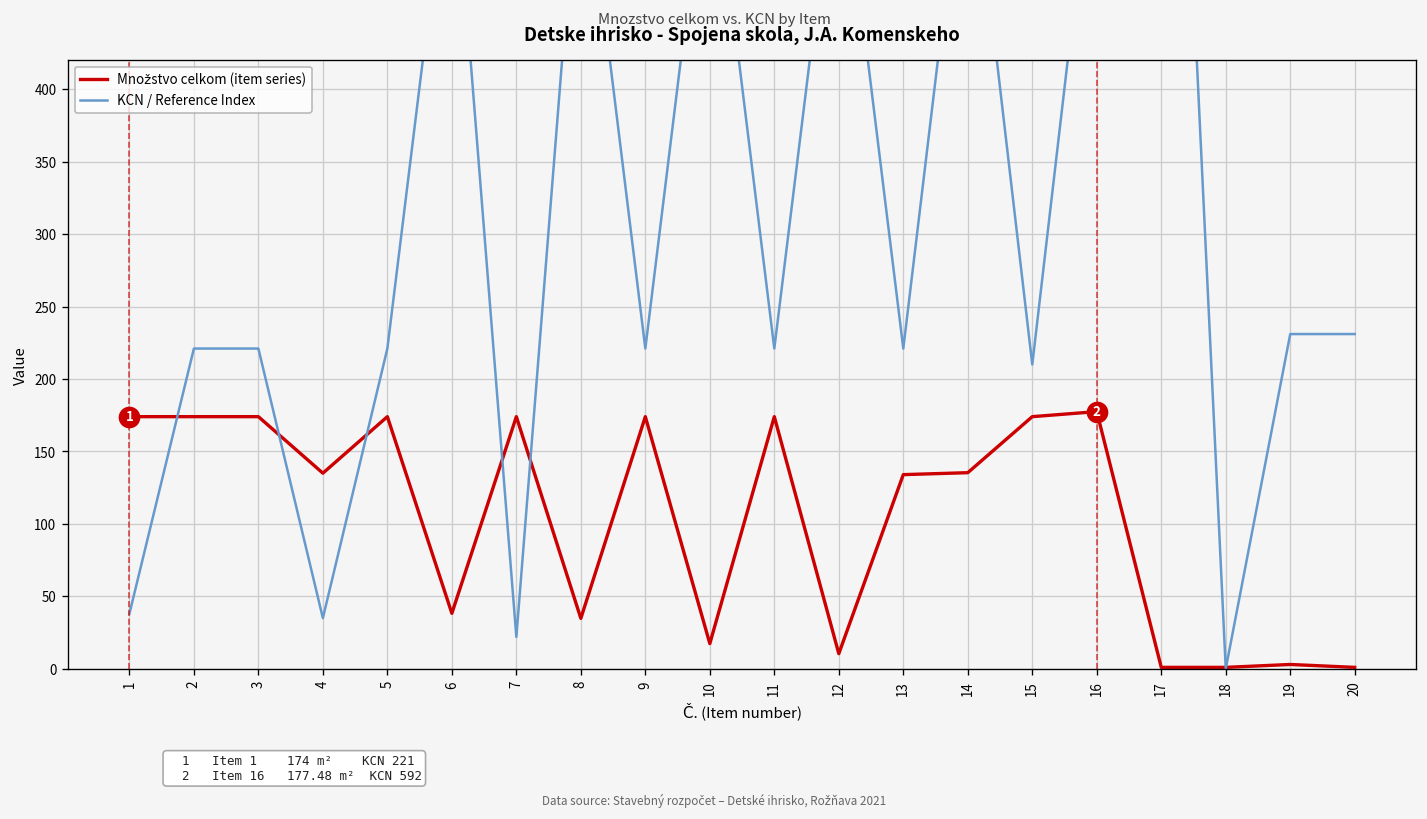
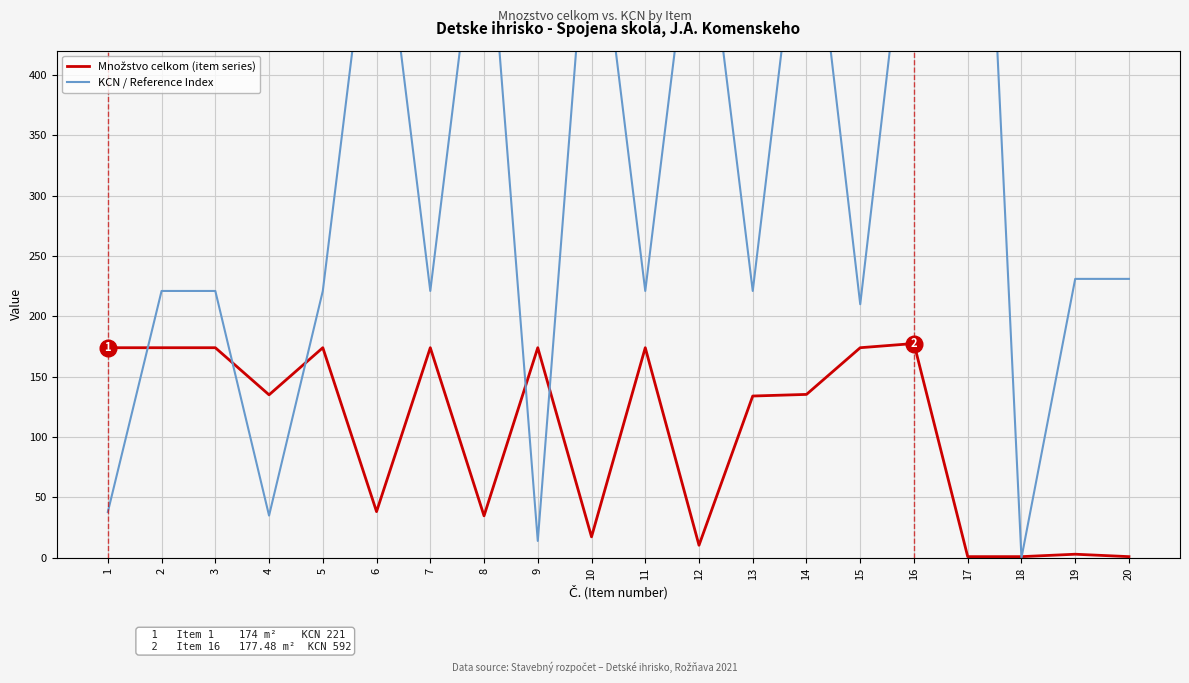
KCN / Reference Index, 7: 22 -> 221
KCN / Reference Index, 9: 221 -> 14
